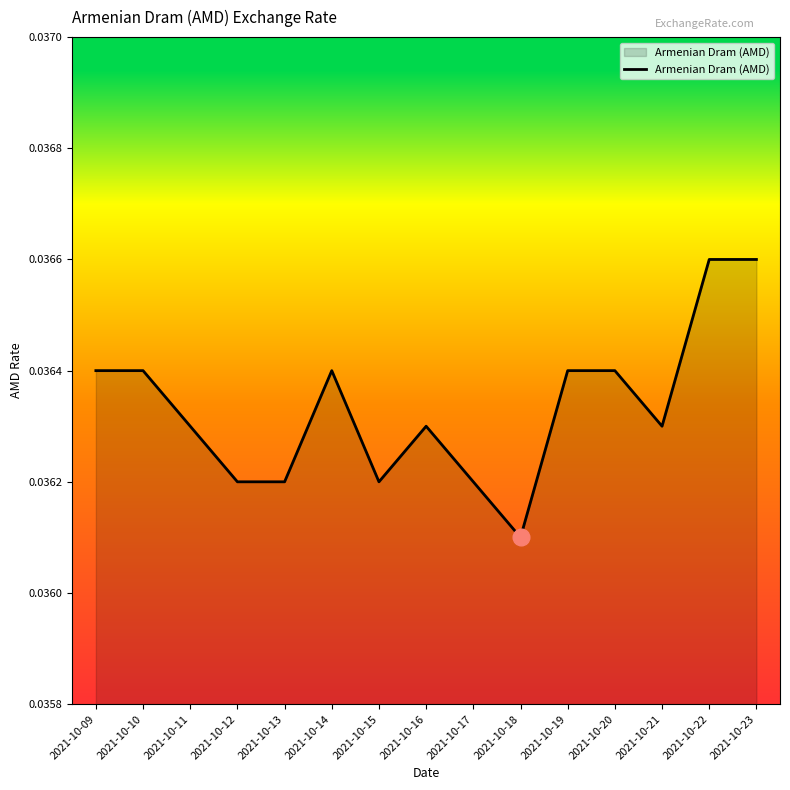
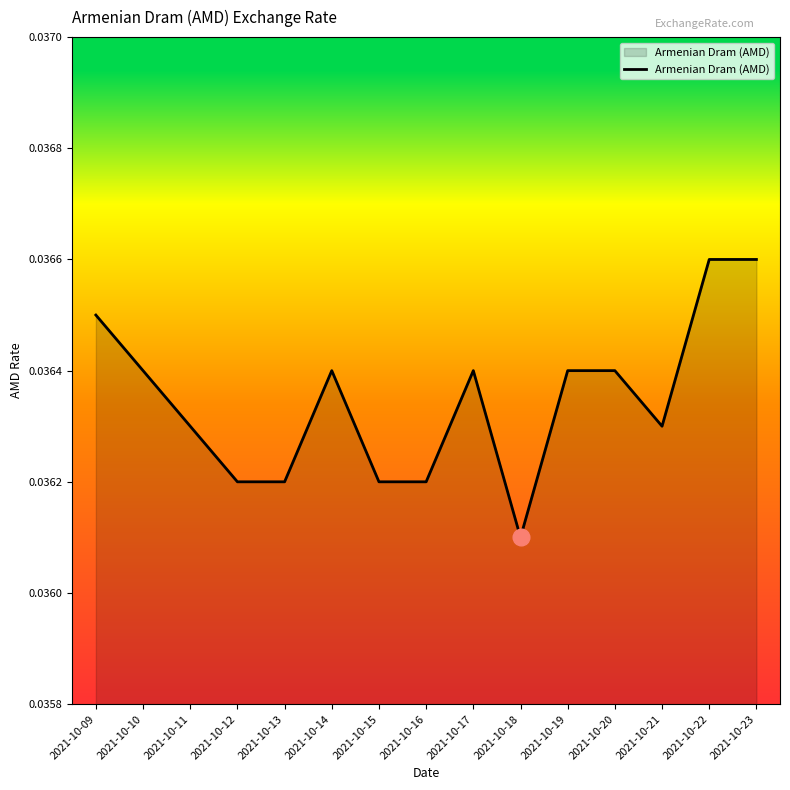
Armenian Dram (AMD), 2021-10-09: 0.0364 -> 0.0365
Armenian Dram (AMD), 2021-10-16: 0.0363 -> 0.0362
Armenian Dram (AMD), 2021-10-17: 0.0362 -> 0.0364
